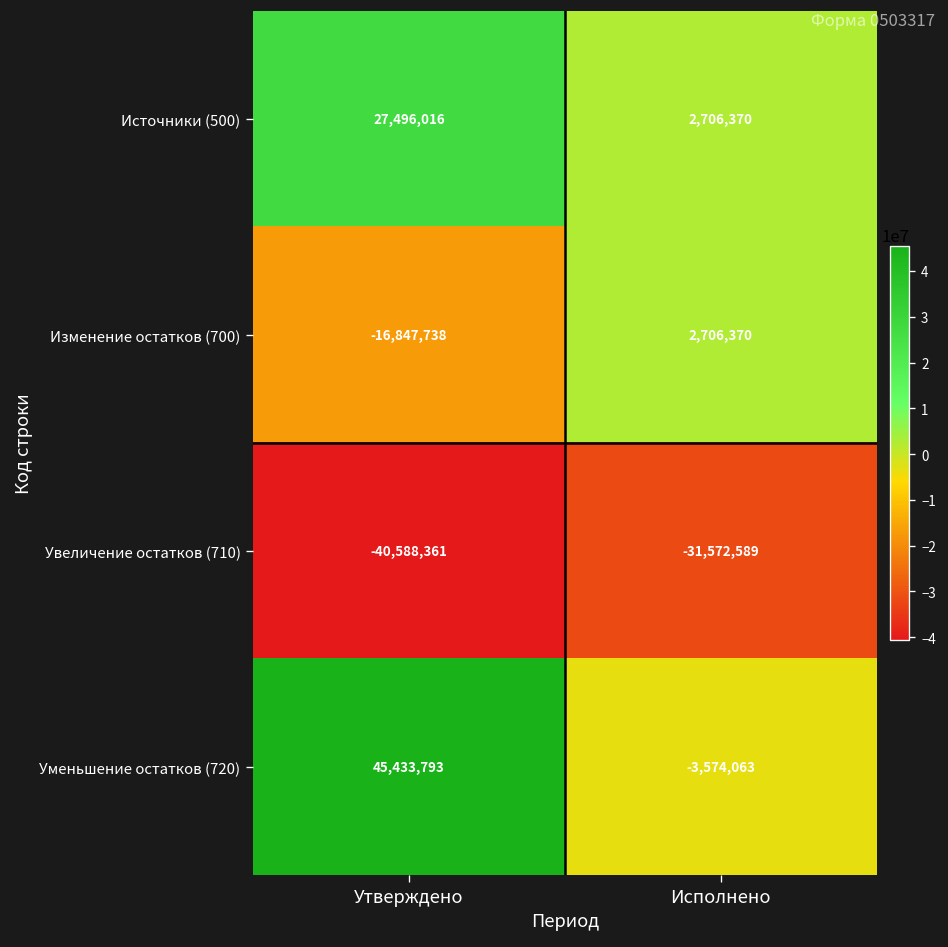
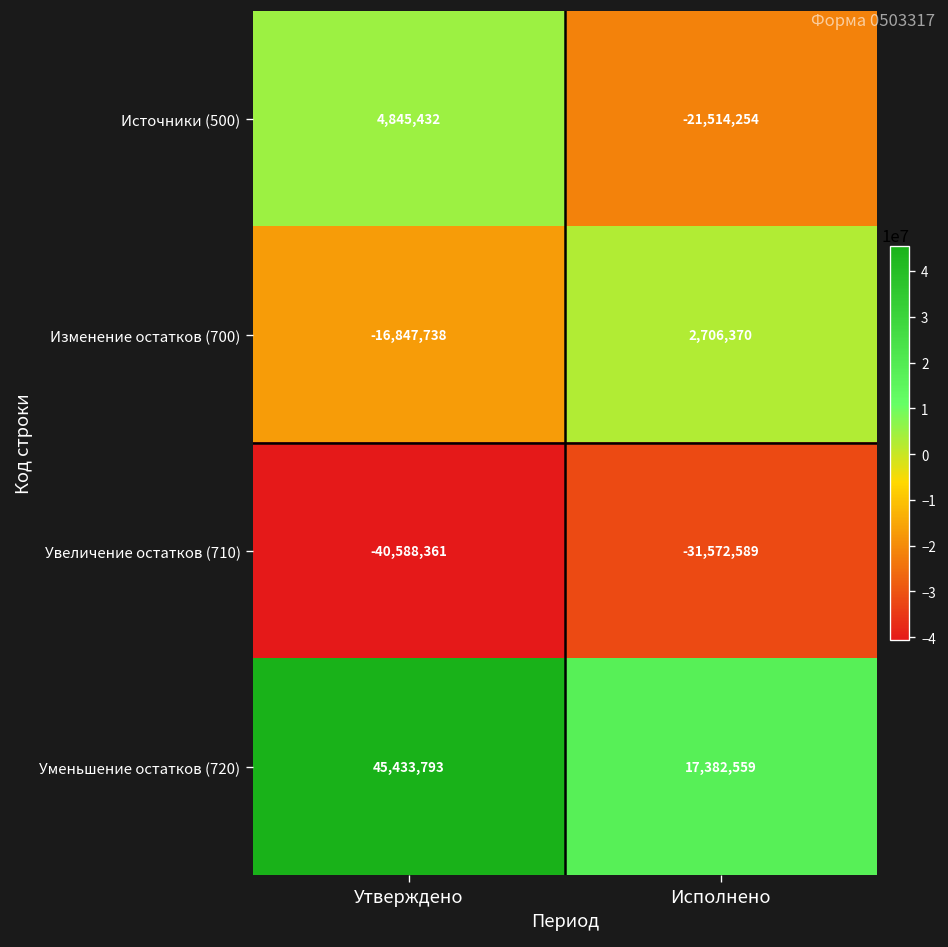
Источники (500), Утверждено: 27,496,016 -> 4,845,432
Источники (500), Исполнено: 2,706,370 -> -21,514,254
Уменьшение остатков (720), Исполнено: -3,574,063 -> 17,382,559
